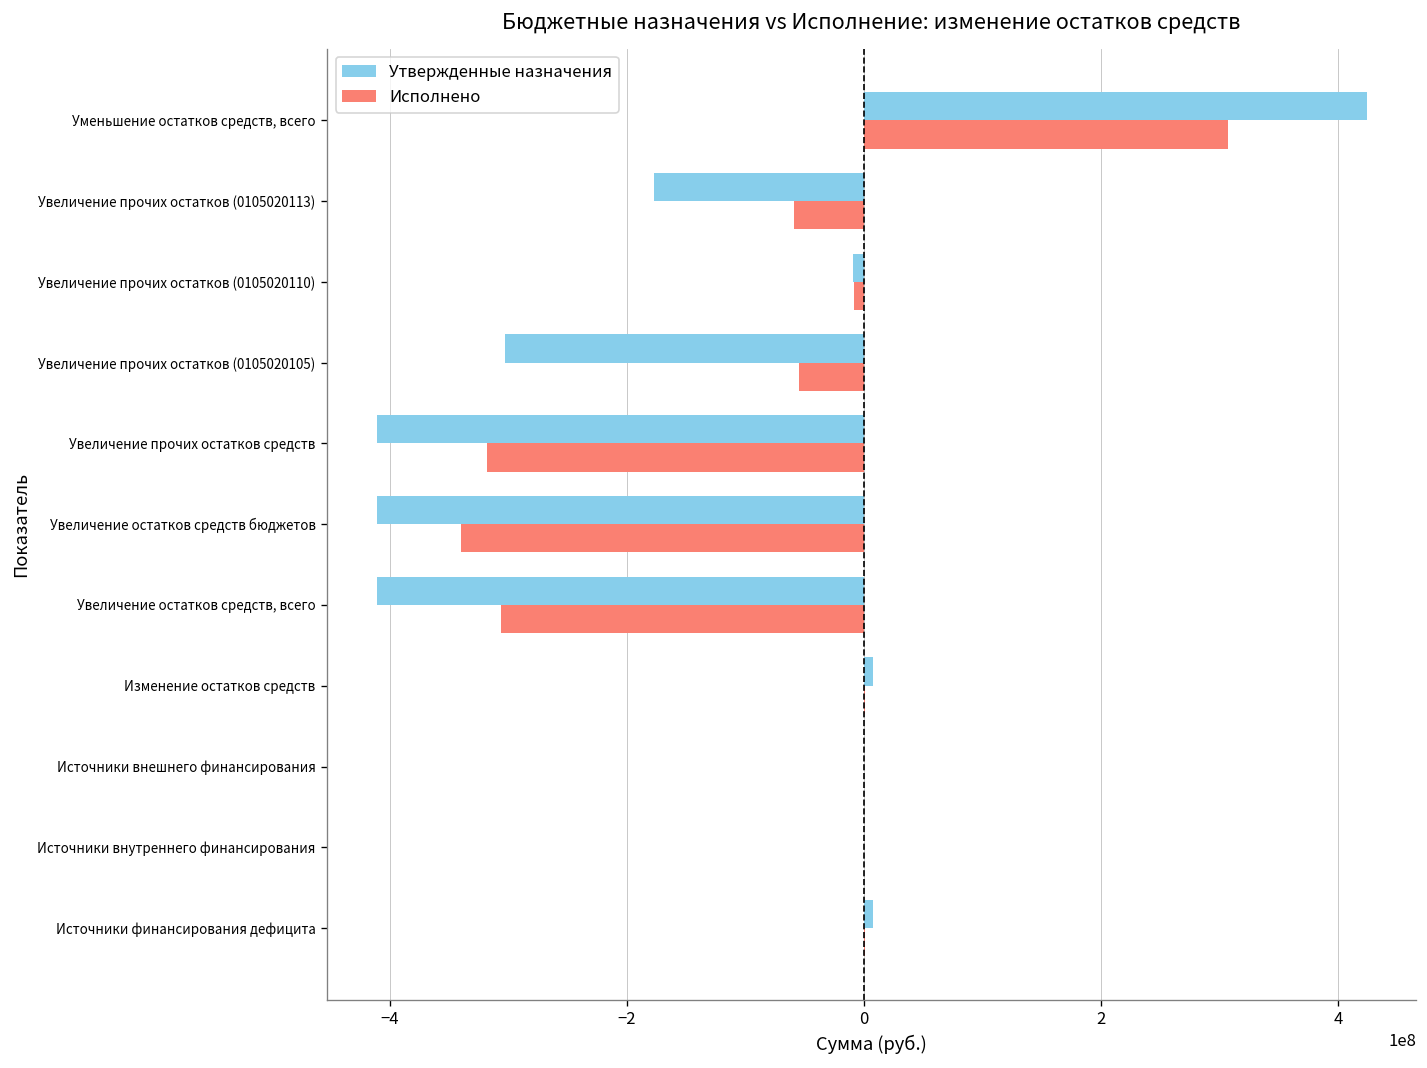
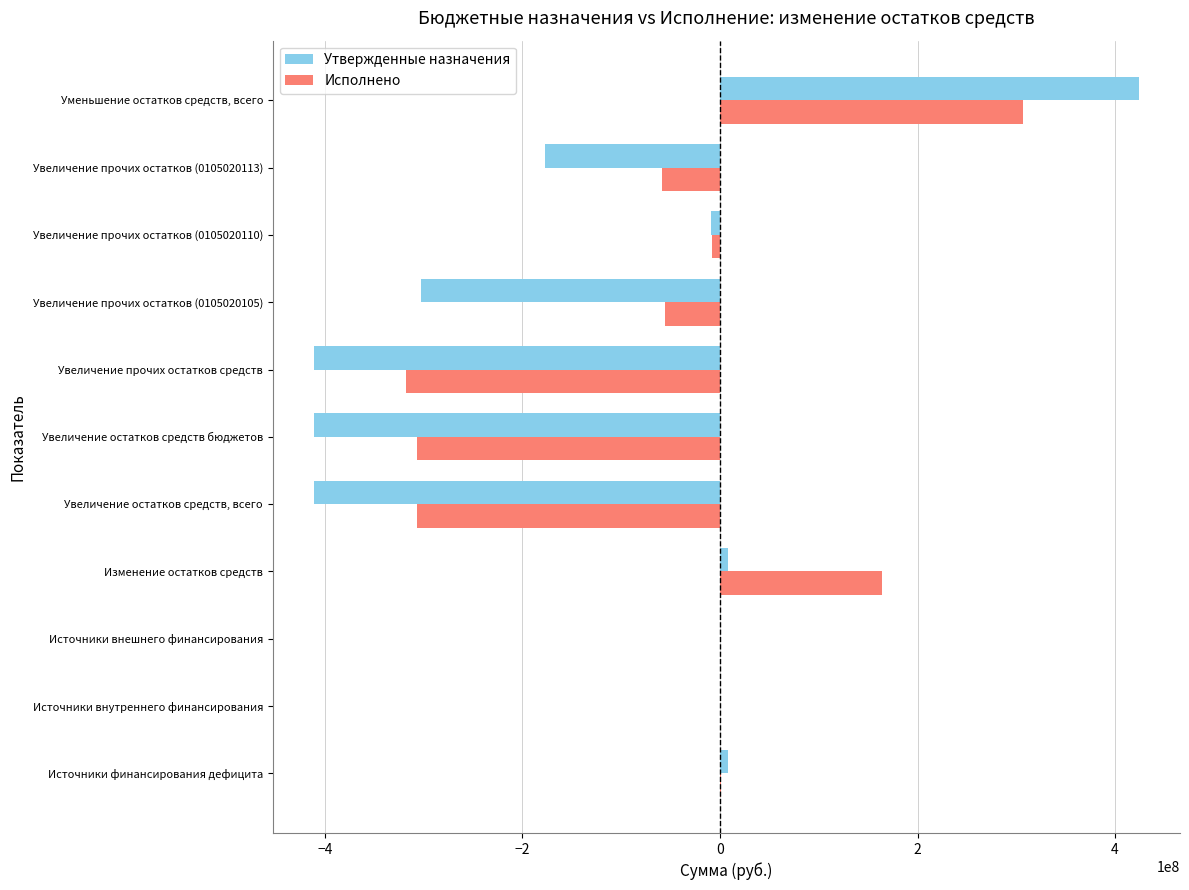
Исполнено, Увеличение остатков средств бюджетов: -340000000 -> -310000000
Исполнено, Изменение остатков средств: 0 -> 160000000
